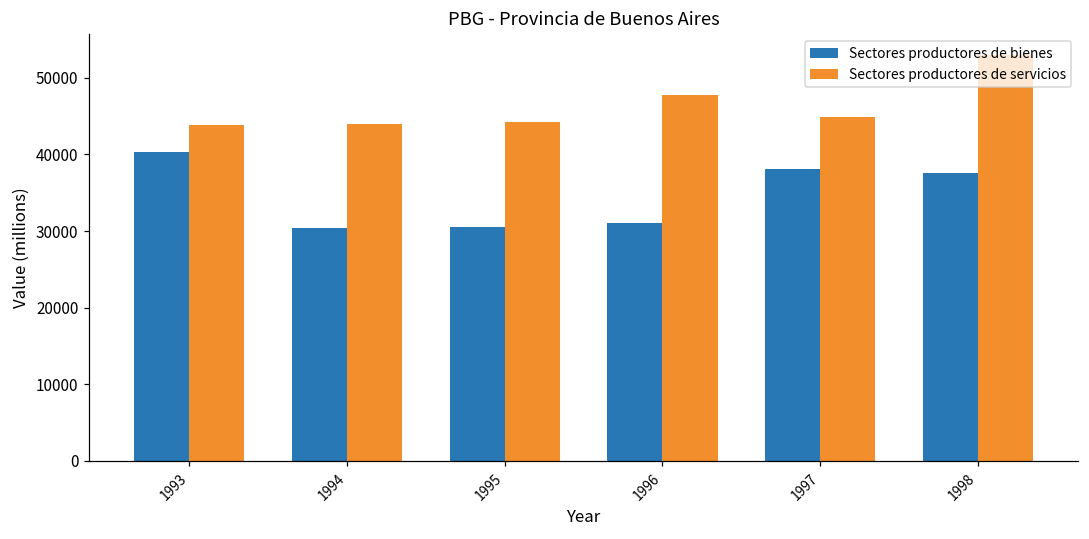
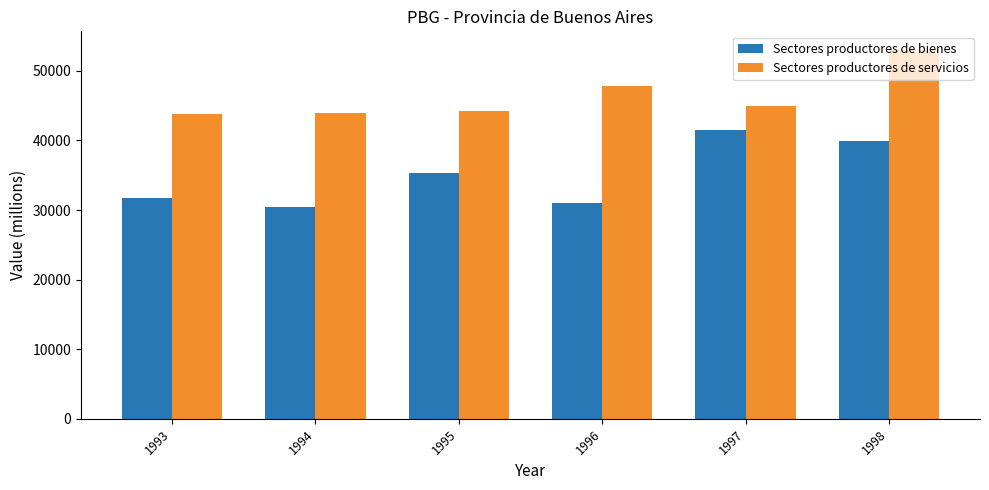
Sectores productores de bienes, 1993: 40000 -> 32000
Sectores productores de bienes, 1995: 31000 -> 35000
Sectores productores de bienes, 1997: 38000 -> 41000
Sectores productores de bienes, 1998: 38000 -> 40000
